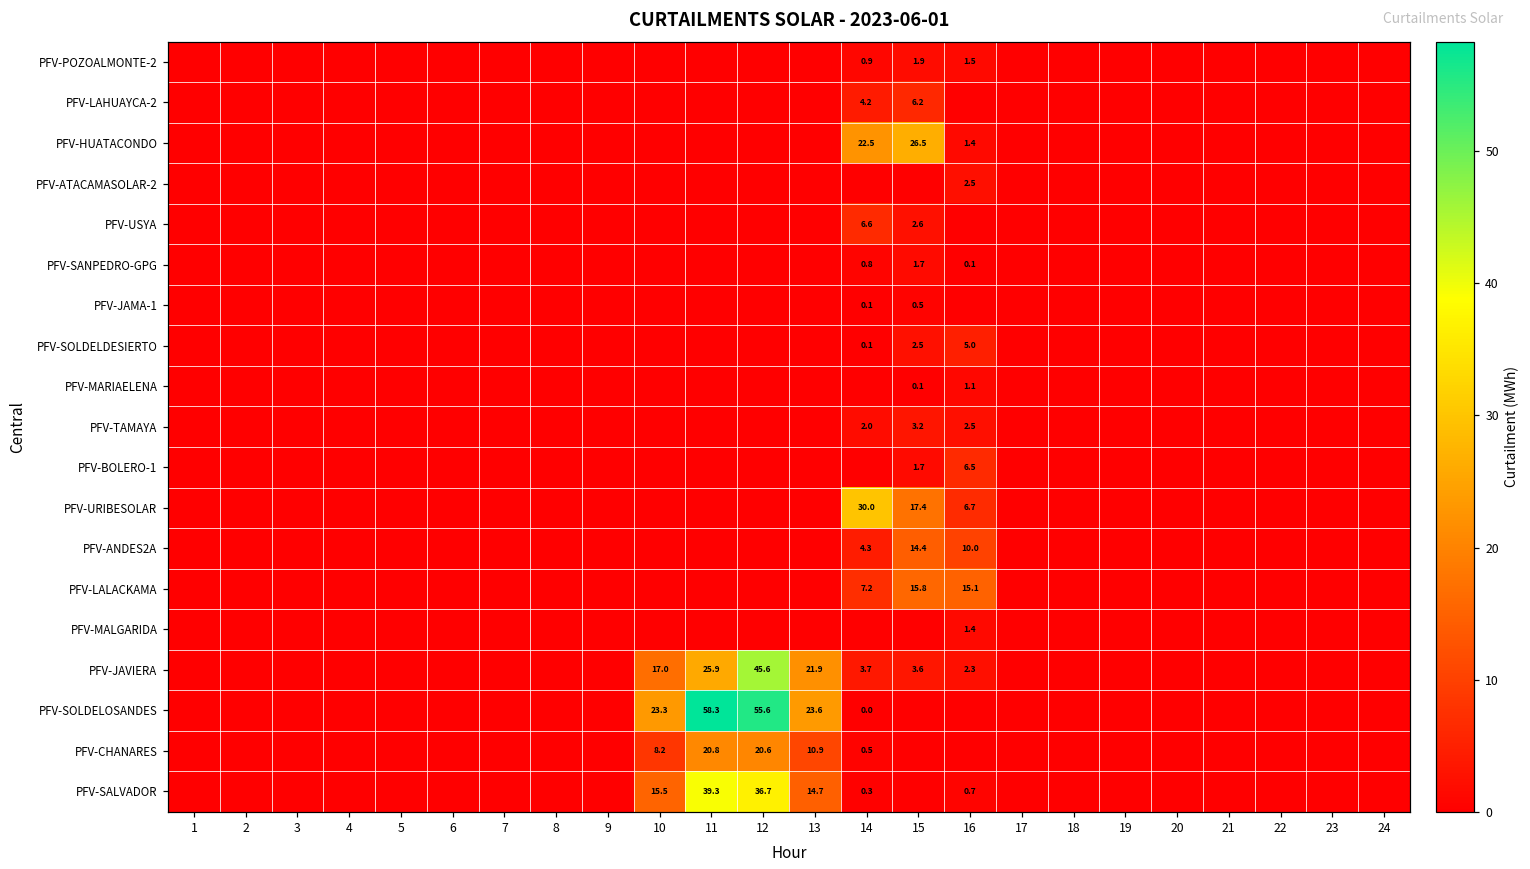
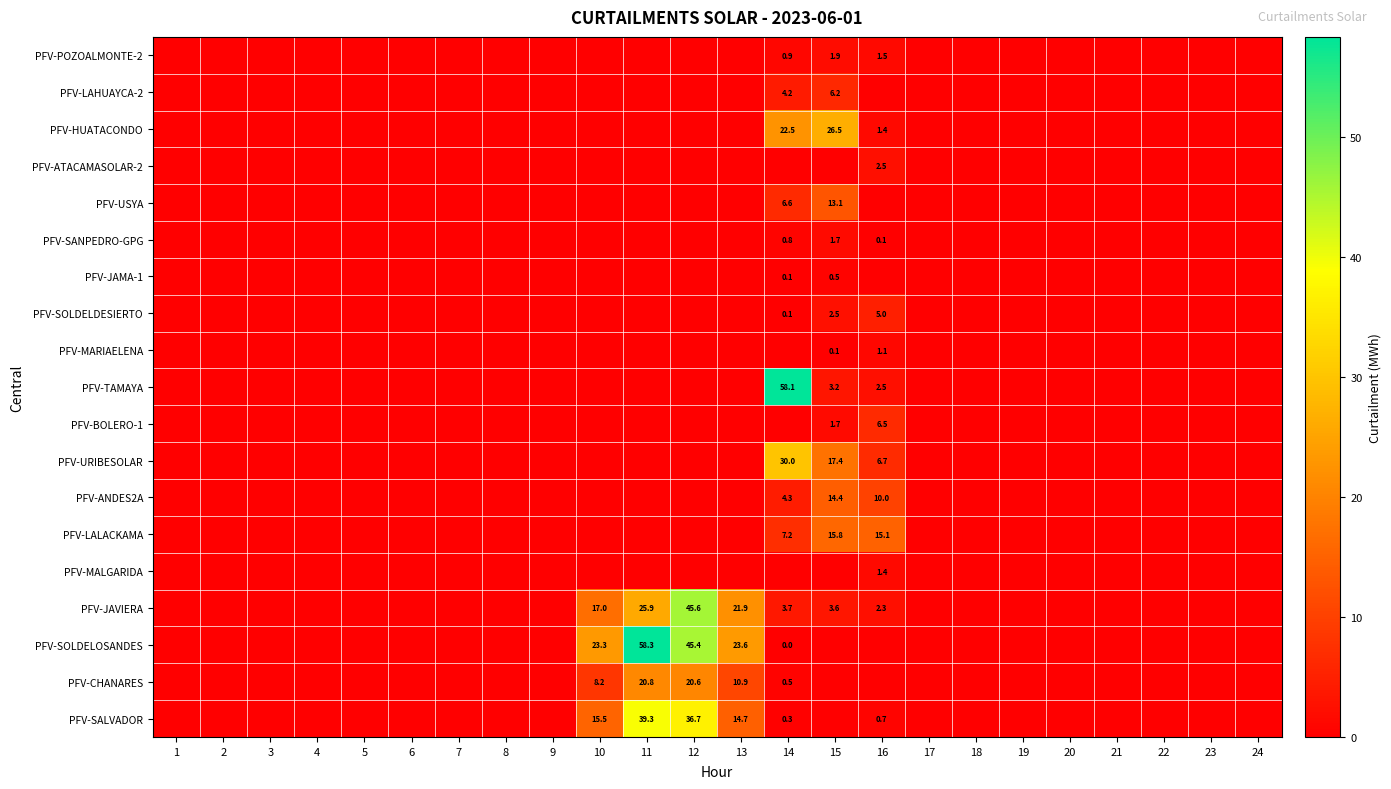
PFV-USYA, 15: 2.6 -> 13.1
PFV-TAMAYA, 14: 2.0 -> 58.1
PFV-SOLDELOSANDES, 12: 55.6 -> 45.4
